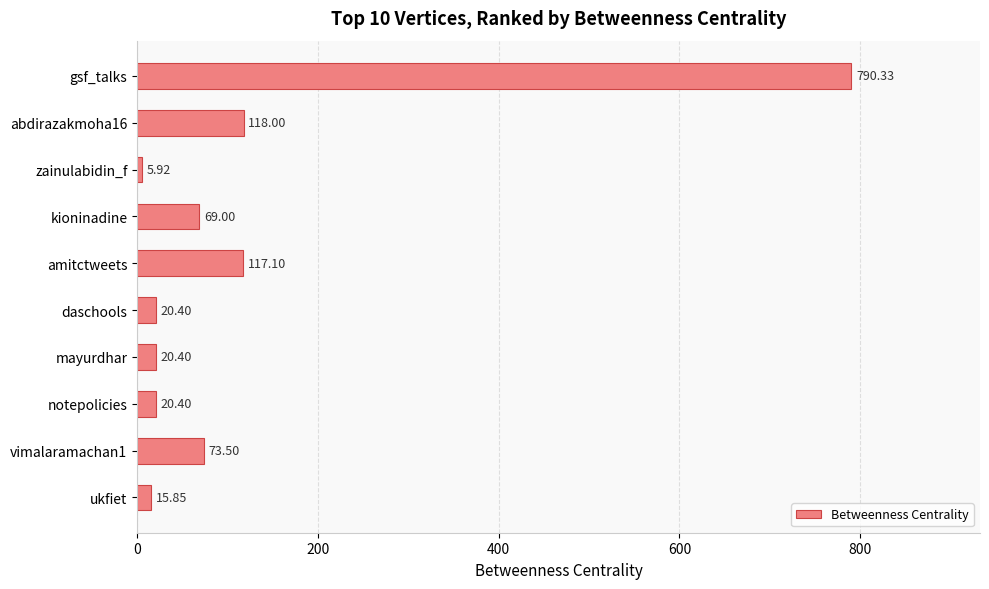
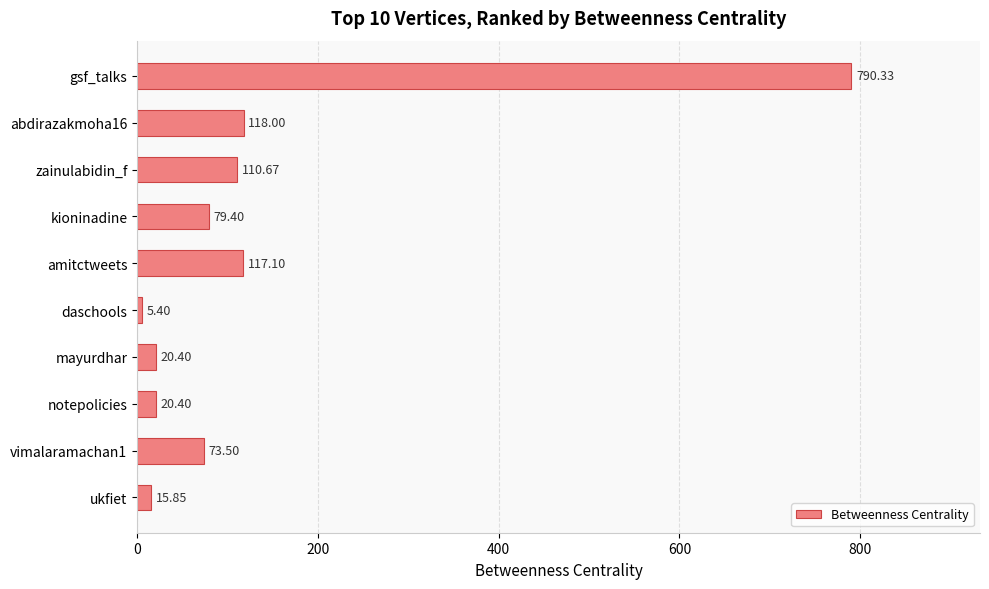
zainulabidin_f: 5.92 -> 110.67
kioninadine: 69.00 -> 79.40
daschools: 20.40 -> 5.40
